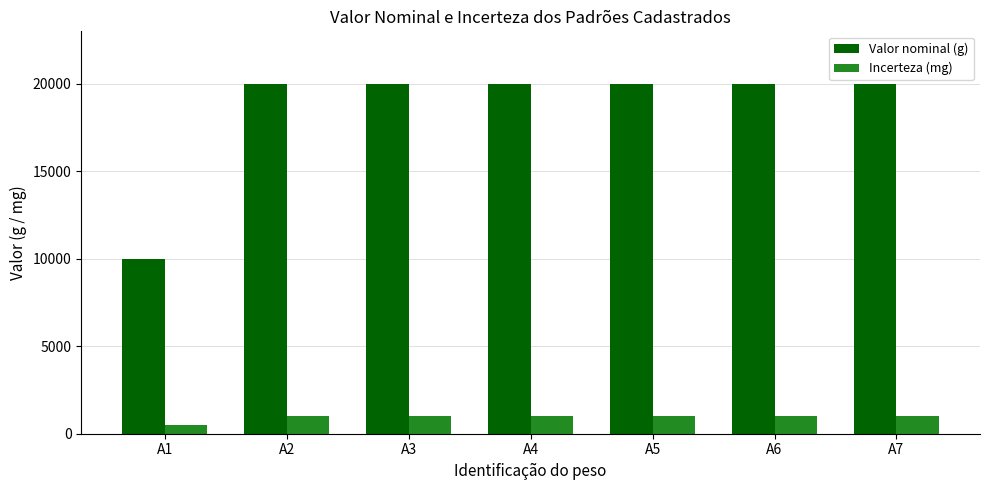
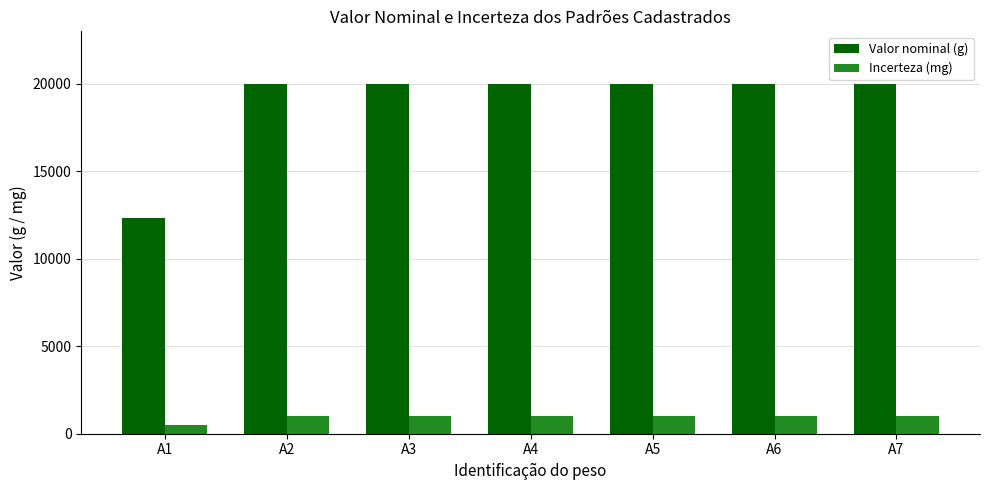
Valor nominal (g), A1: 10000 -> 12300
